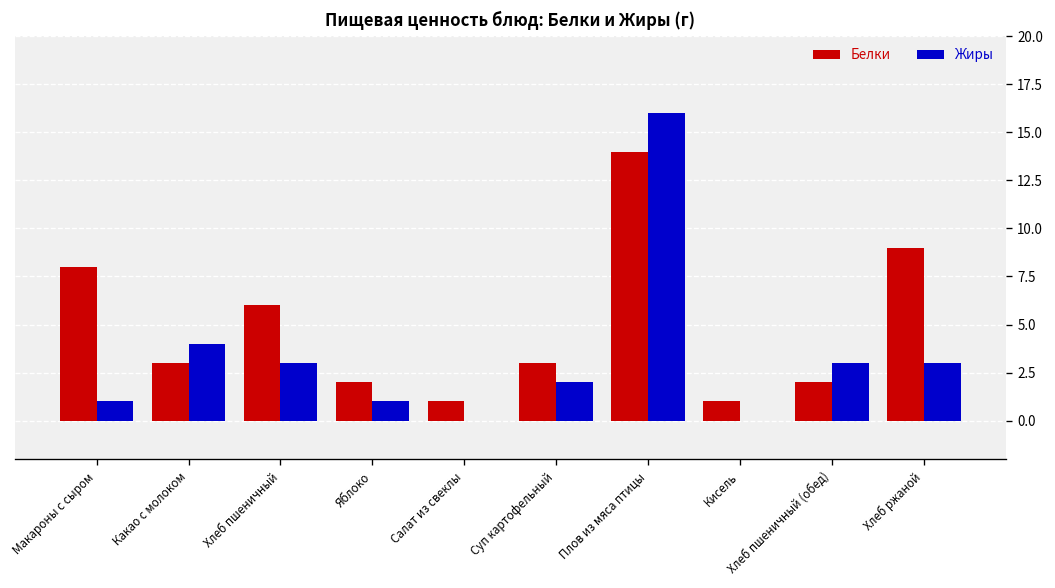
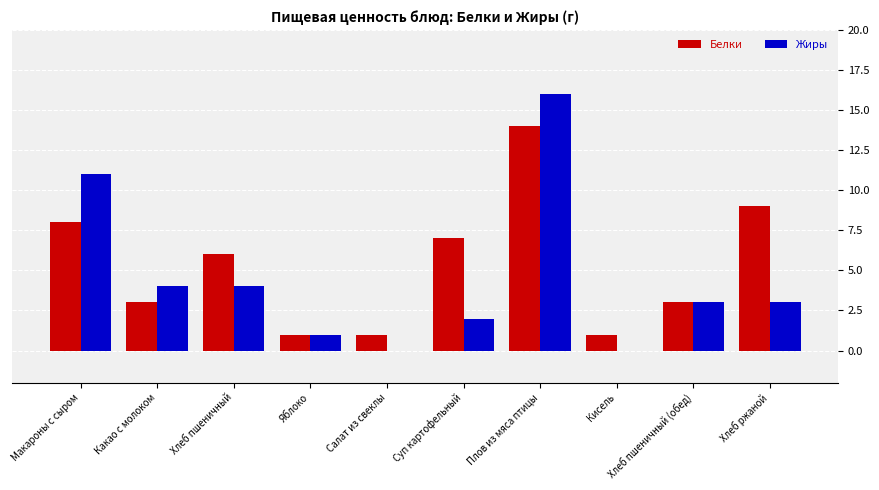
Жиры, Макароны с сыром: 1 -> 11
Жиры, Хлеб пшеничный: 3 -> 4
Белки, Яблоко: 2 -> 1
Белки, Суп картофельный: 3 -> 7
Белки, Хлеб пшеничный (обед): 2 -> 3
